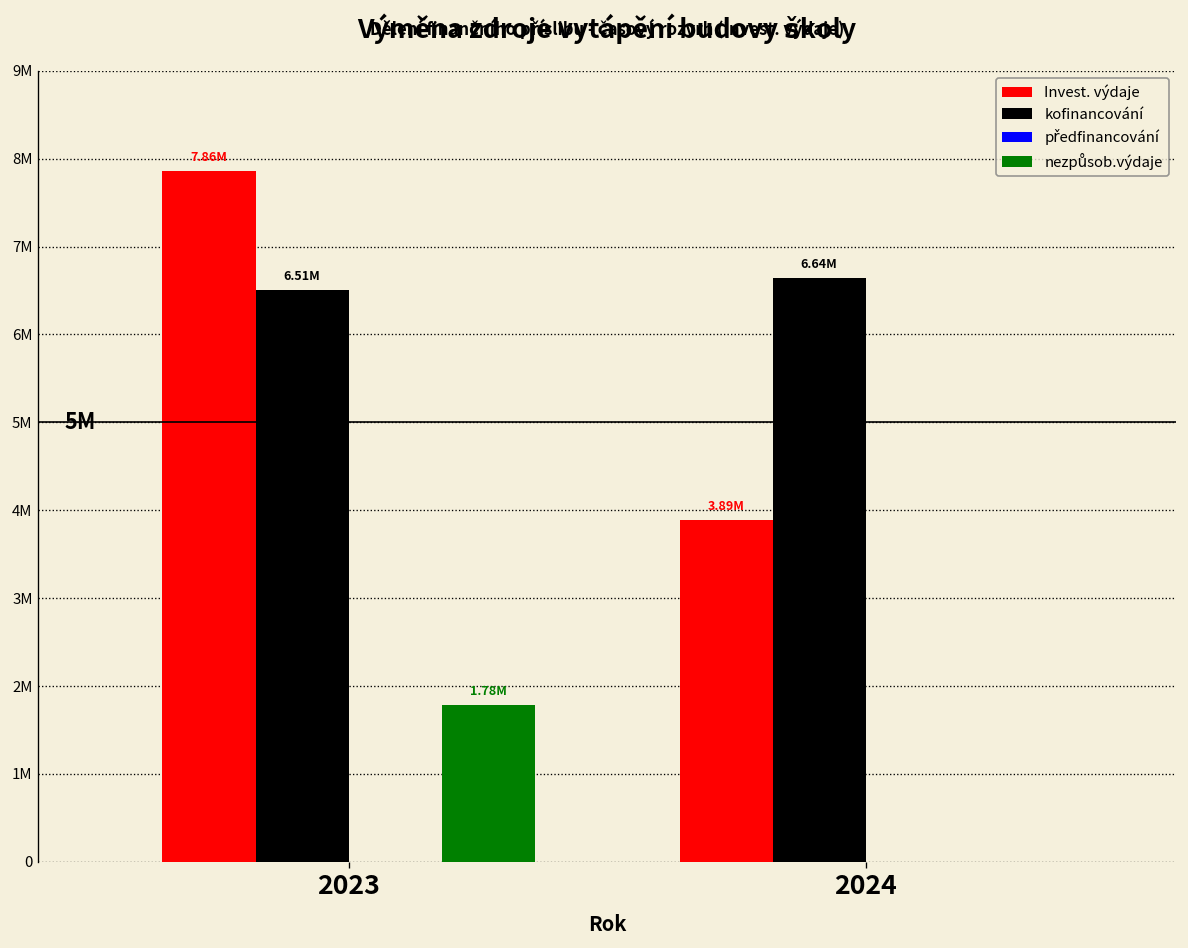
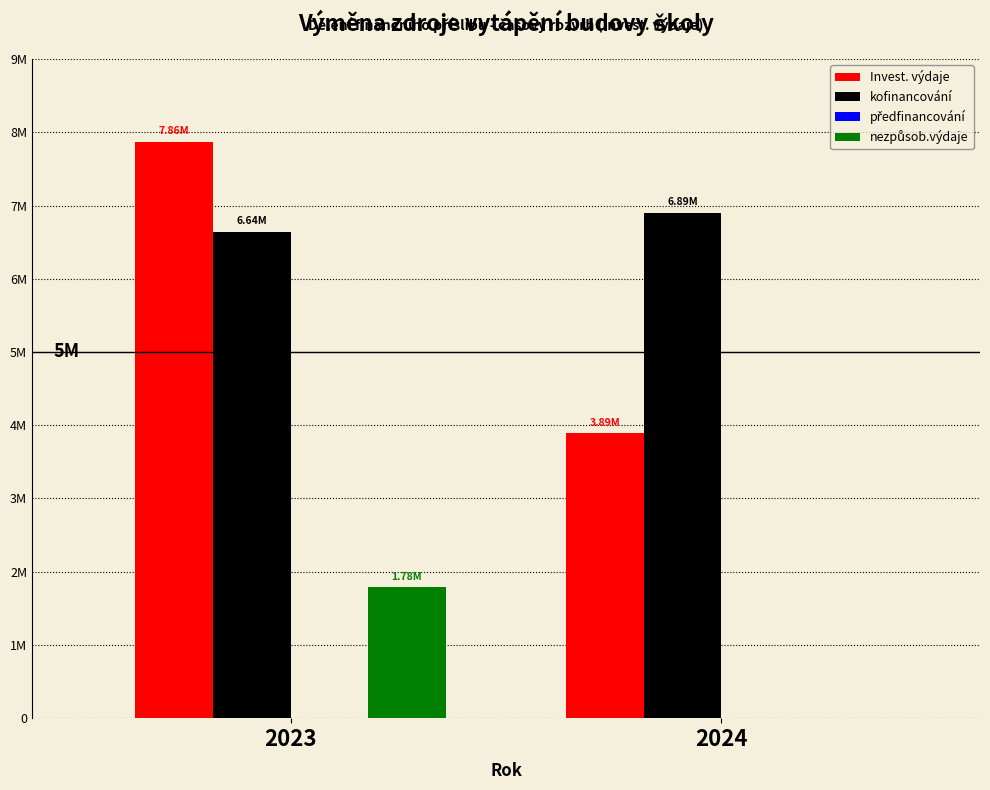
kofinancování, 2023: 6.51M -> 6.64M
kofinancování, 2024: 6.64M -> 6.89M
